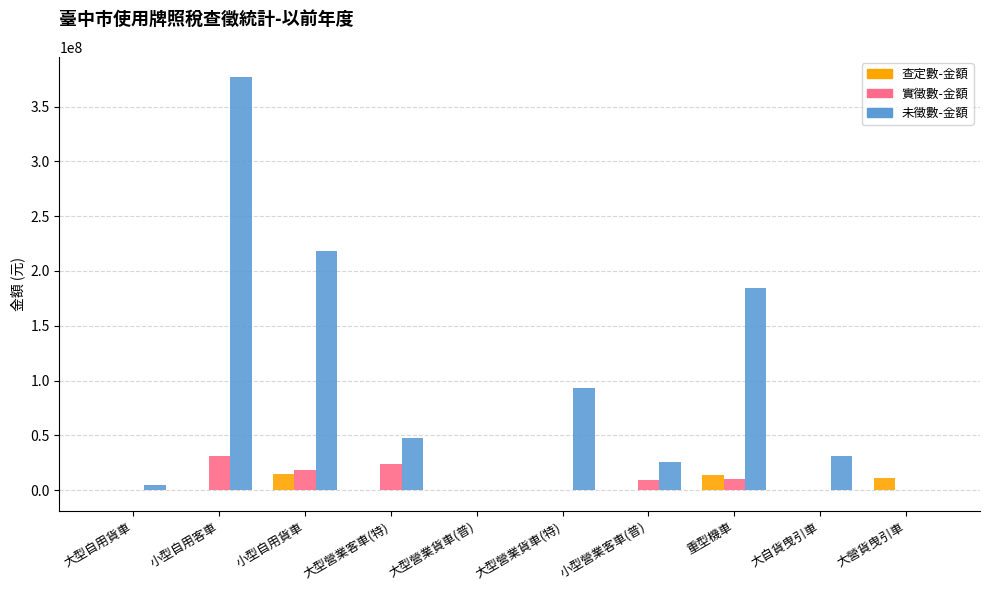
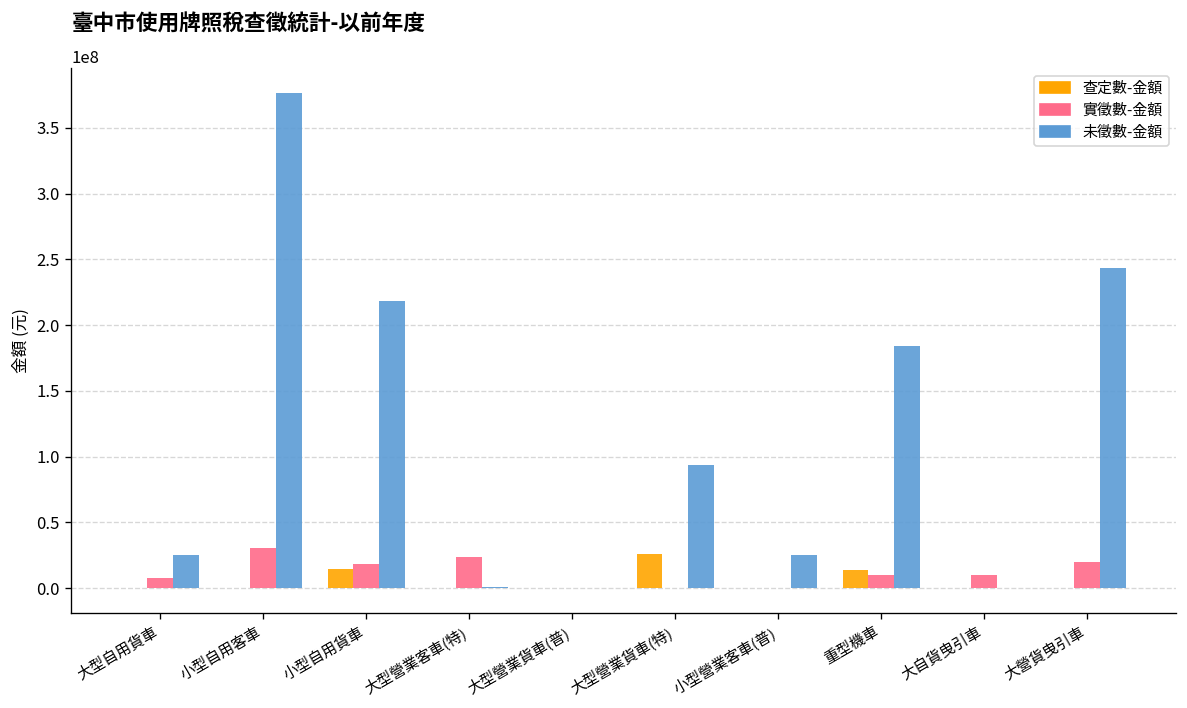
實徵數-金額, 大型自用貨車: 0 -> 8000000
未徵數-金額, 大型自用貨車: 4000000 -> 26000000
未徵數-金額, 大型營業客車(特): 47000000 -> 1000000
查定數-金額, 大型營業貨車(特): 0 -> 26000000
實徵數-金額, 小型營業客車(普): 9000000 -> 0
實徵數-金額, 大自貨曳引車: 0 -> 10000000
未徵數-金額, 大自貨曳引車: 31000000 -> 0
查定數-金額, 大營貨曳引車: 11000000 -> 0
實徵數-金額, 大營貨曳引車: 0 -> 20000000
未徵數-金額, 大營貨曳引車: 0 -> 243000000
